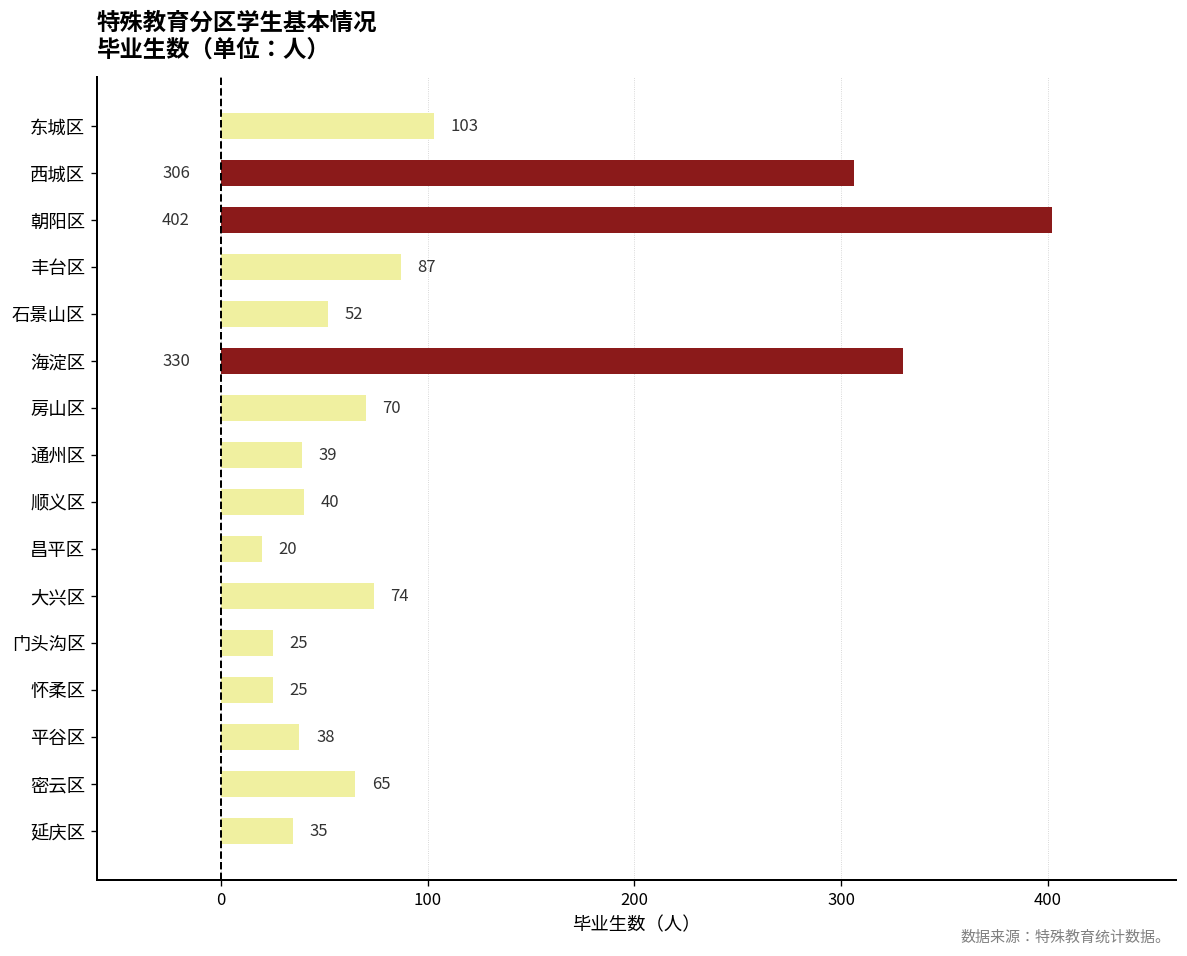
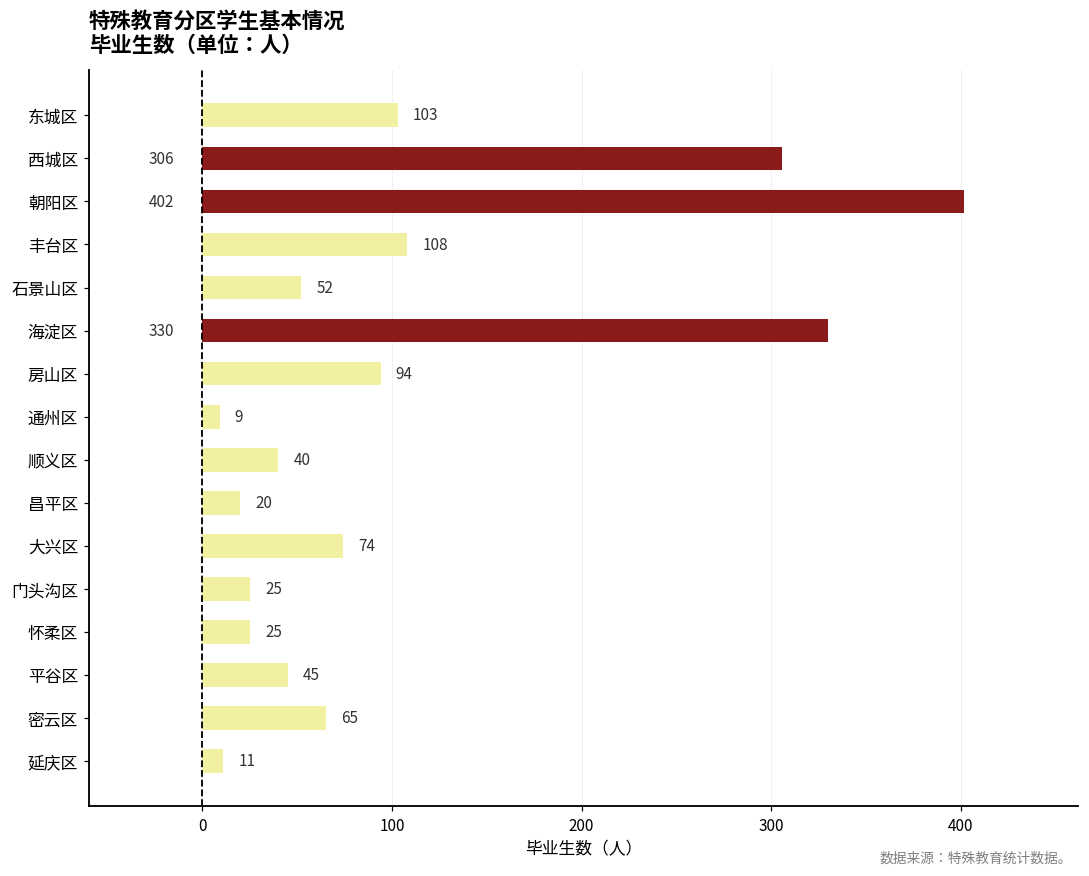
丰台区: 87 -> 108
房山区: 70 -> 94
通州区: 39 -> 9
平谷区: 38 -> 45
延庆区: 35 -> 11
